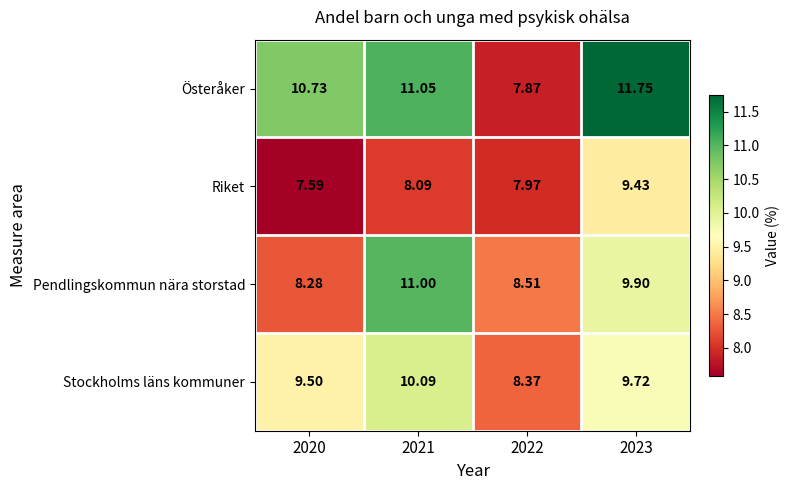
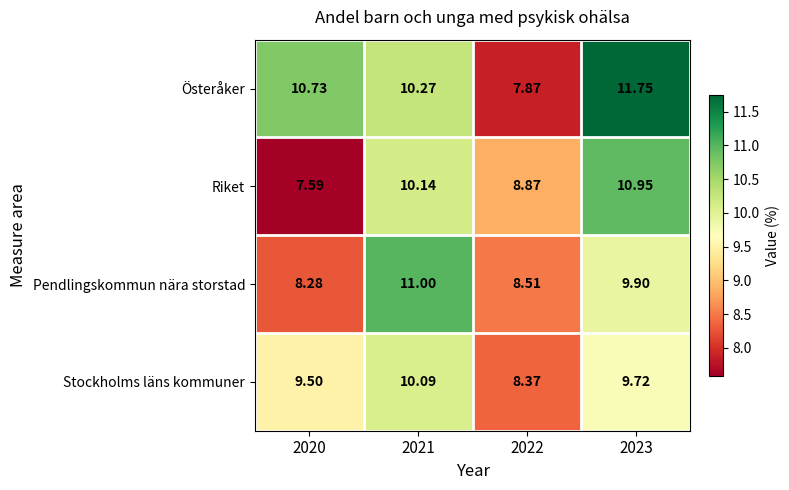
Österåker, 2021: 11.05 -> 10.27
Riket, 2021: 8.09 -> 10.14
Riket, 2022: 7.97 -> 8.87
Riket, 2023: 9.43 -> 10.95
